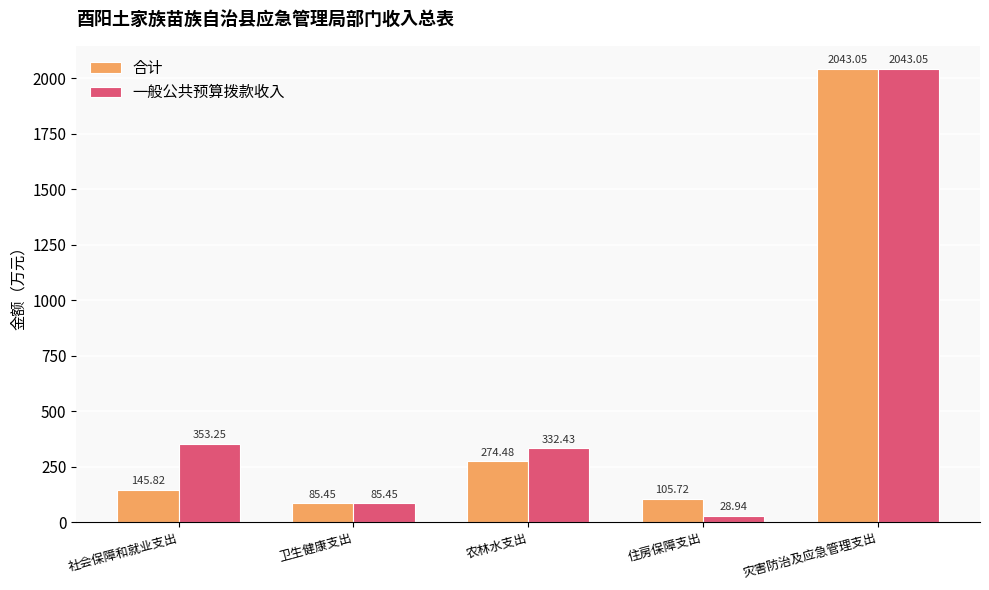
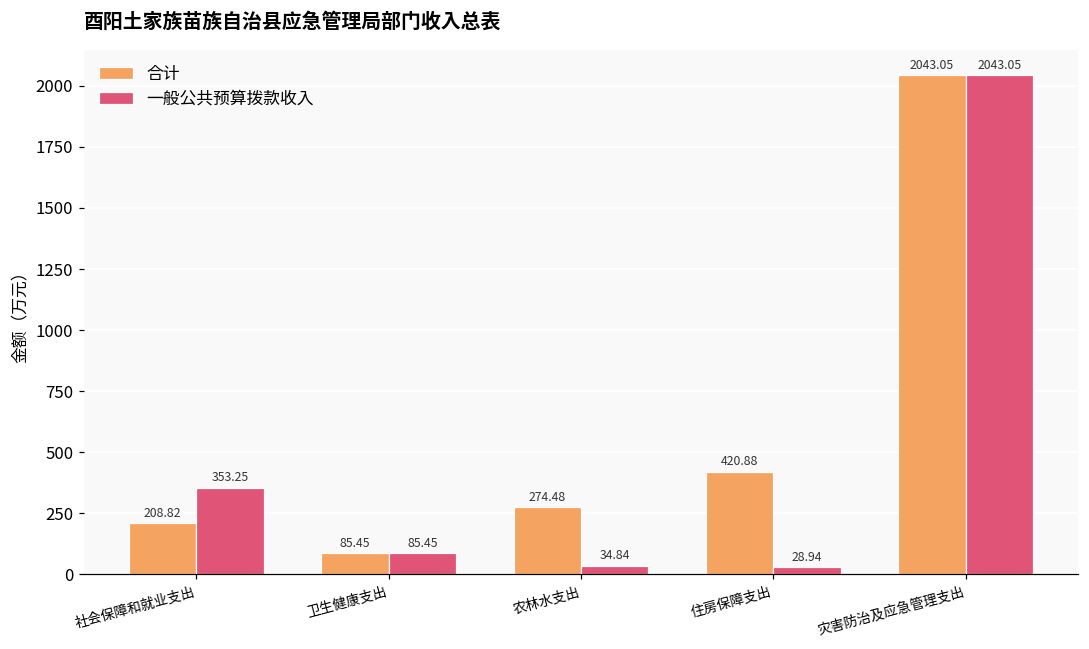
合计, 社会保障和就业支出: 145.82 -> 208.82
一般公共预算拨款收入, 农林水支出: 332.43 -> 34.84
合计, 住房保障支出: 105.72 -> 420.88
